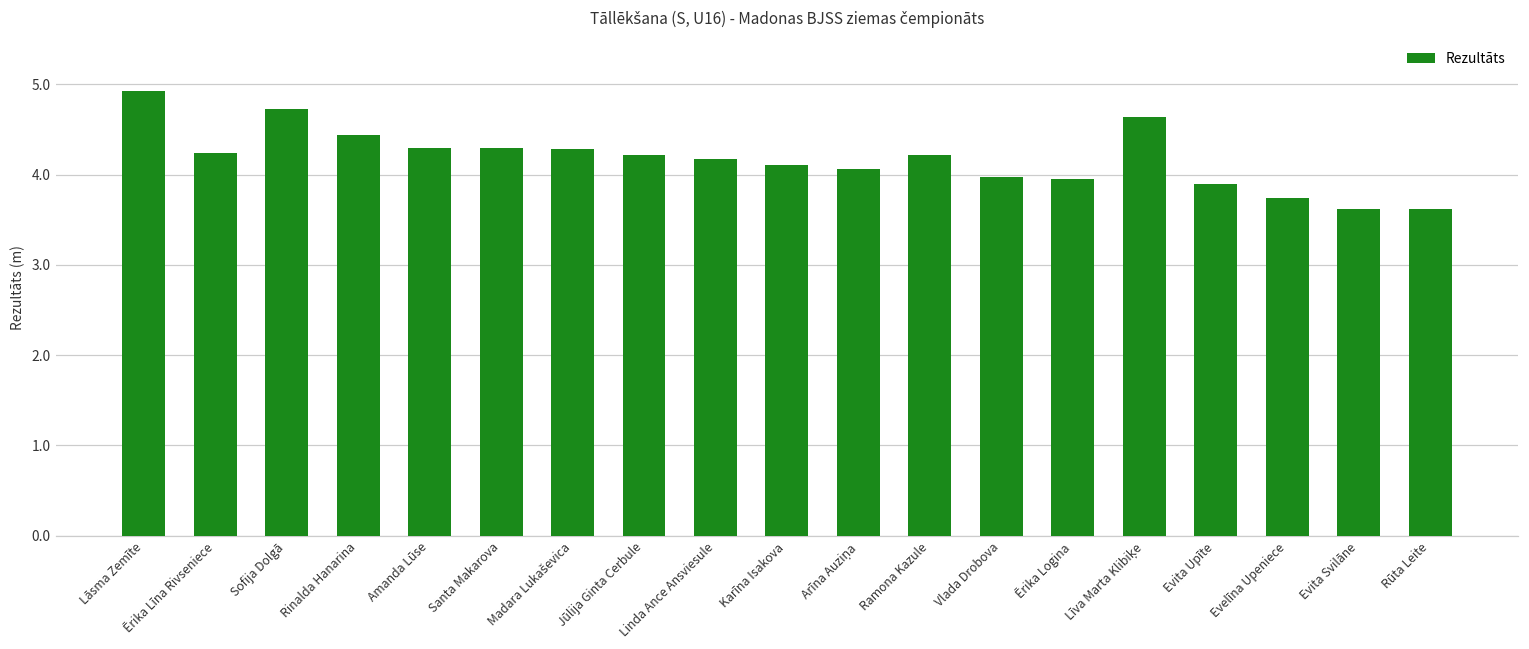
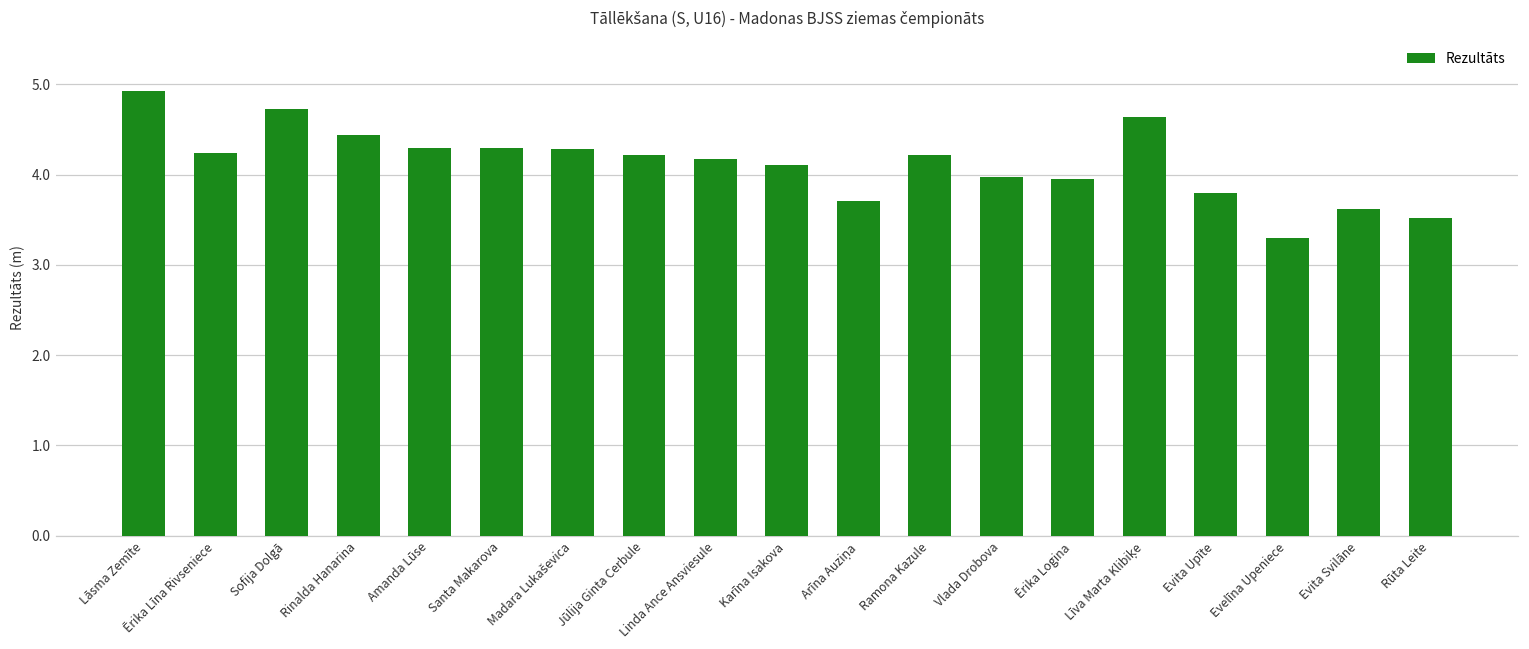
Arīna Auziņa: 4.1 -> 3.7
Evita Upīte: 3.9 -> 3.8
Evelīna Upeniece: 3.7 -> 3.3
Rūta Leite: 3.6 -> 3.5
